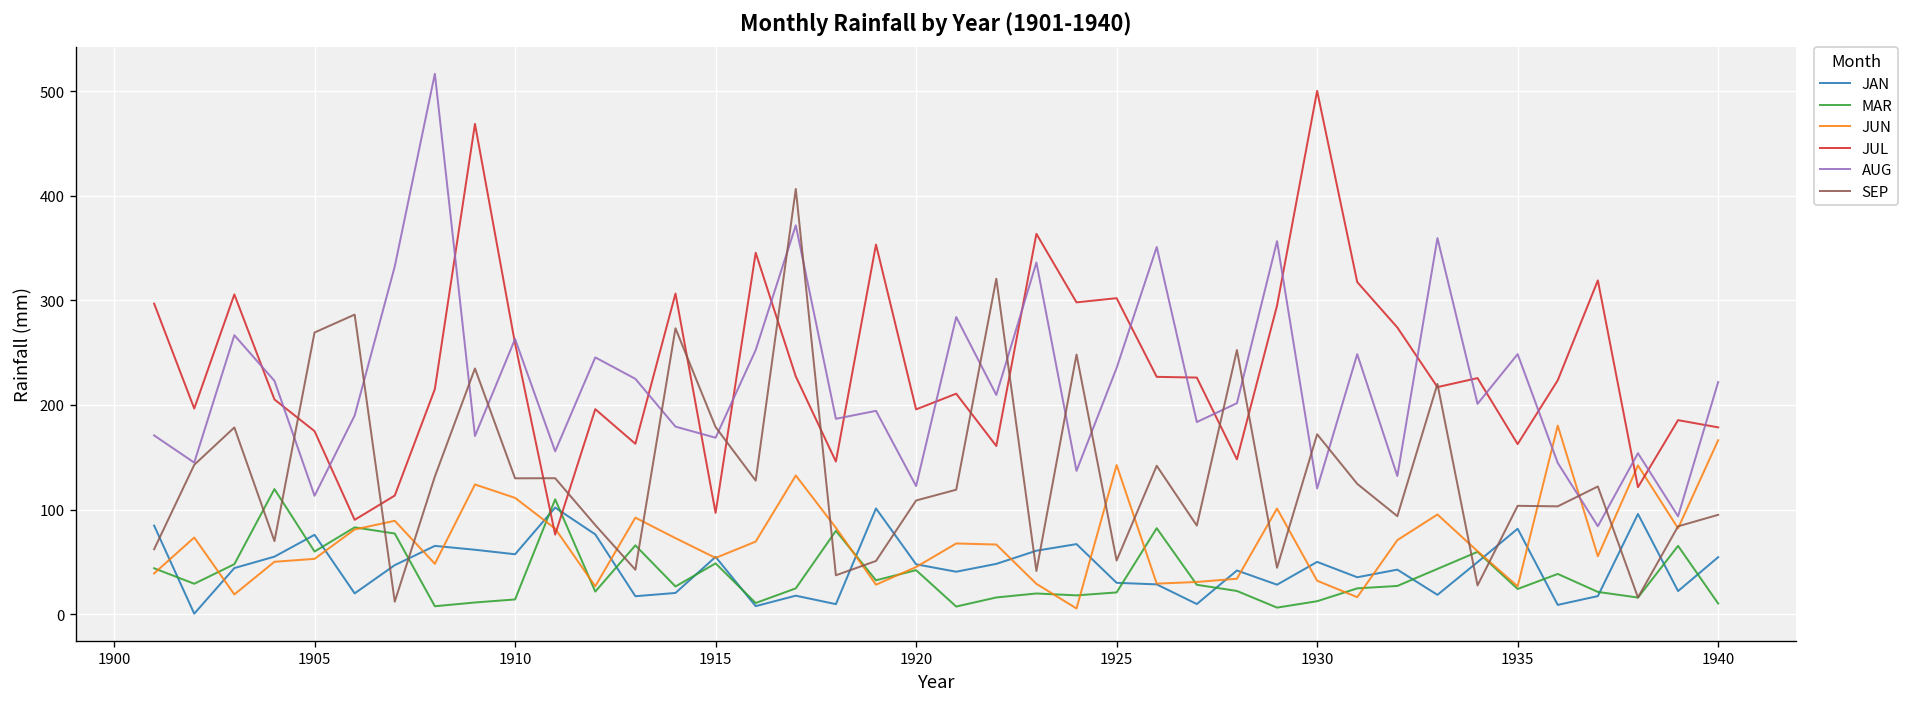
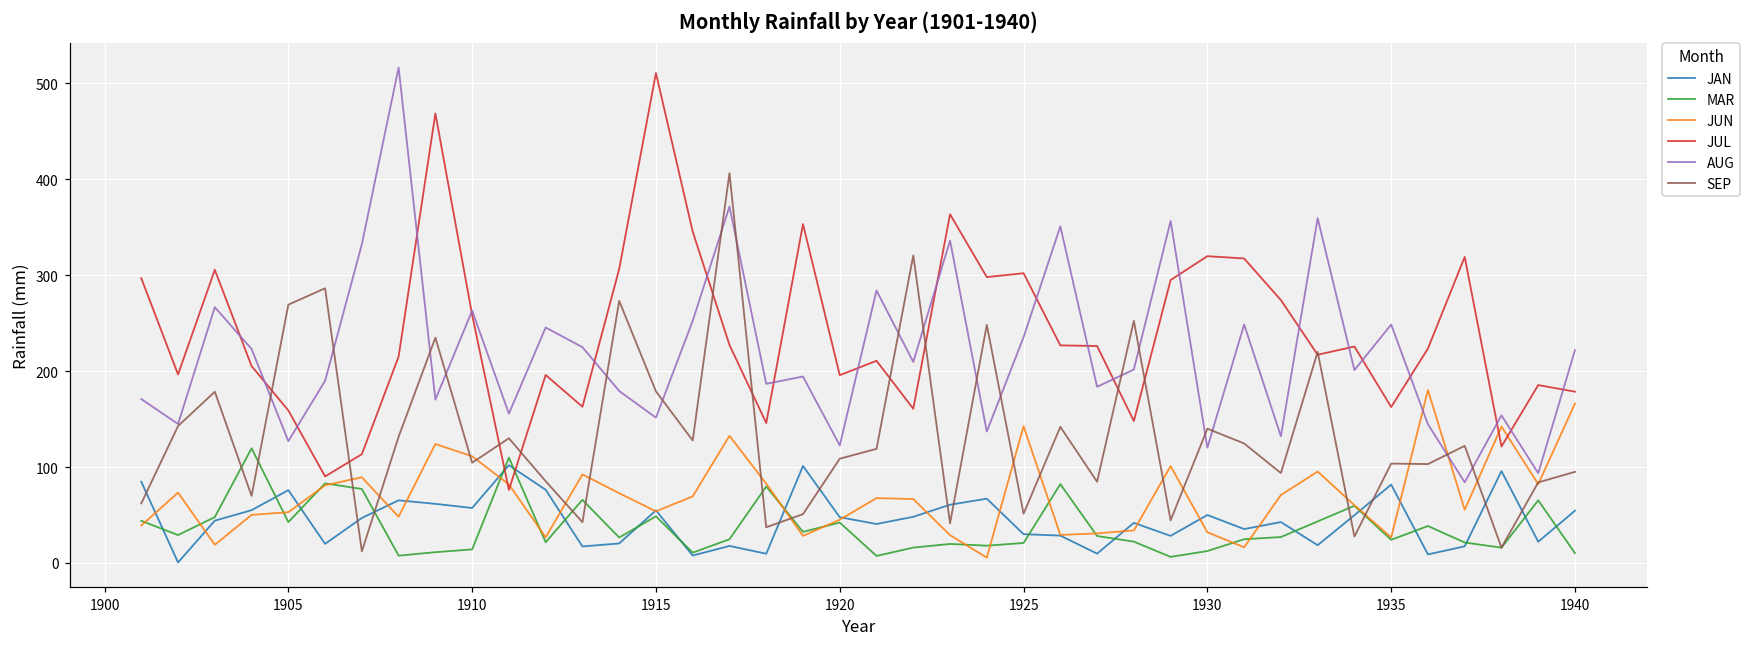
MAR, 1905: 60 -> 40
JUL, 1905: 180 -> 160
AUG, 1905: 110 -> 130
SEP, 1910: 130 -> 100
JUL, 1915: 100 -> 510
AUG, 1915: 170 -> 150
JUL, 1930: 500 -> 320
SEP, 1930: 170 -> 140
